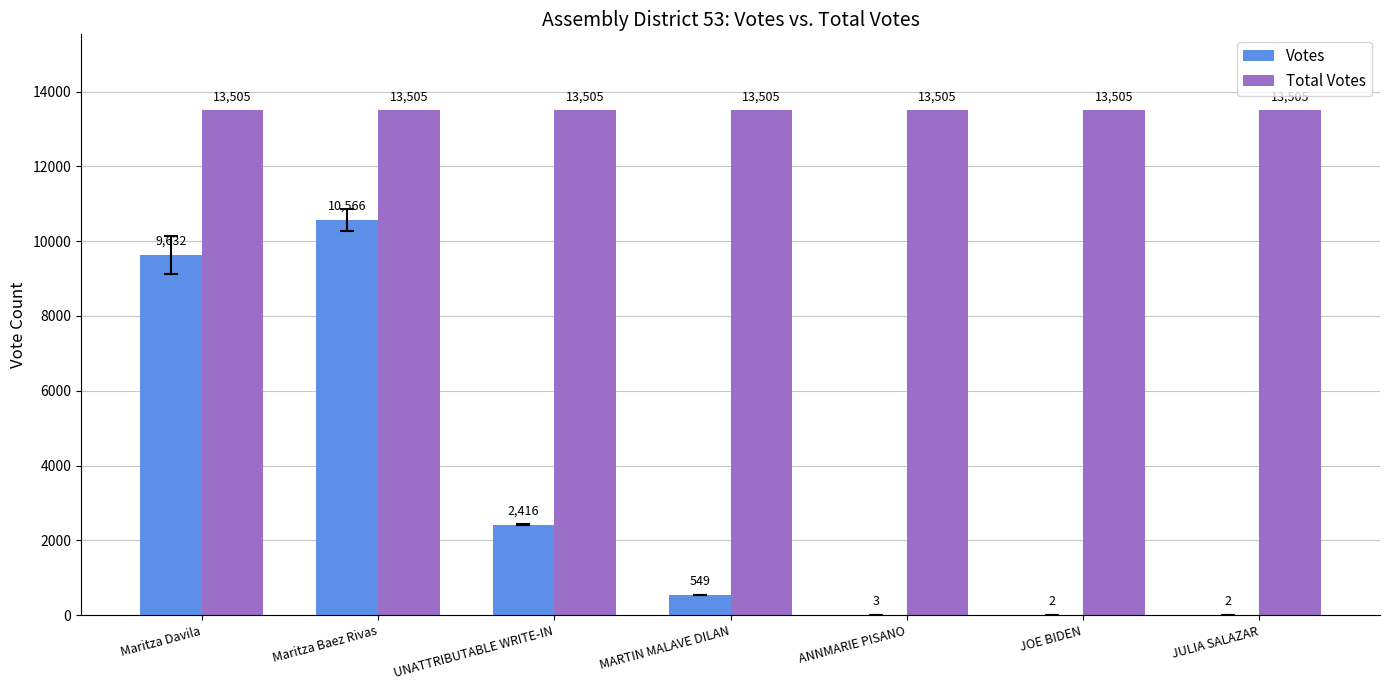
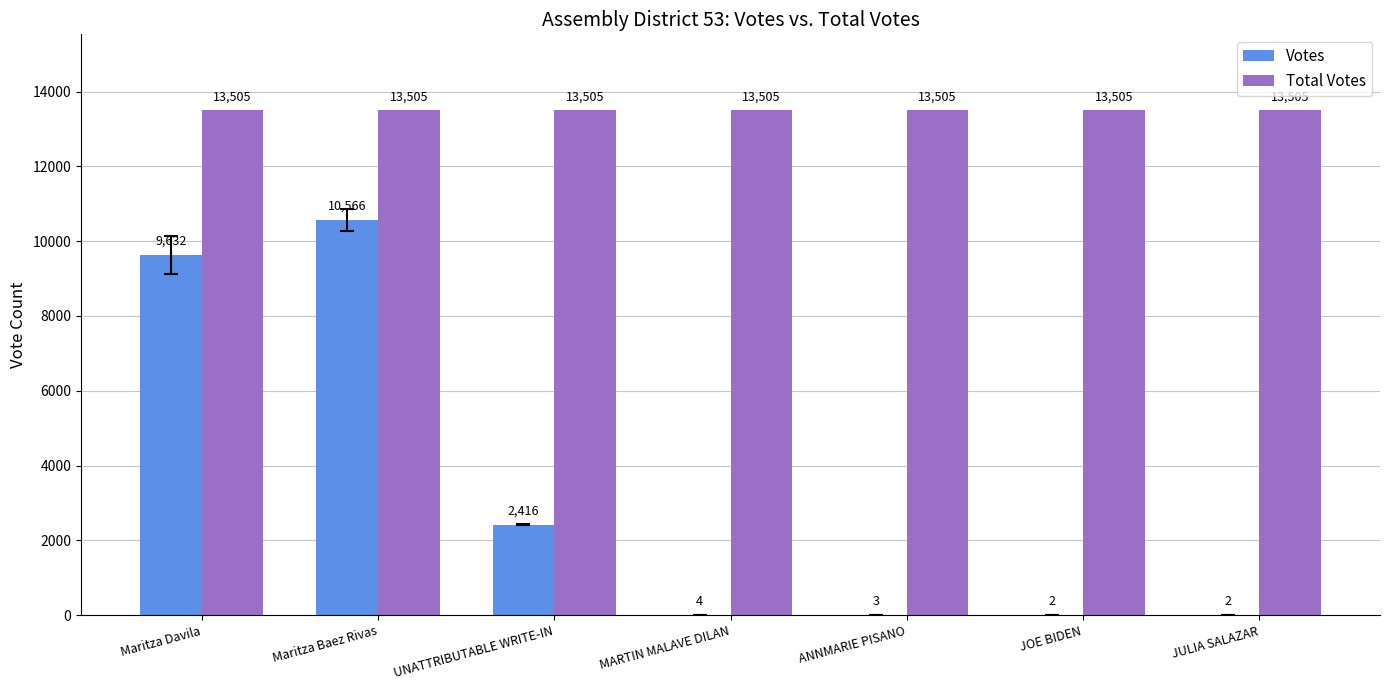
Votes, MARTIN MALAVE DILAN: 549 -> 4
